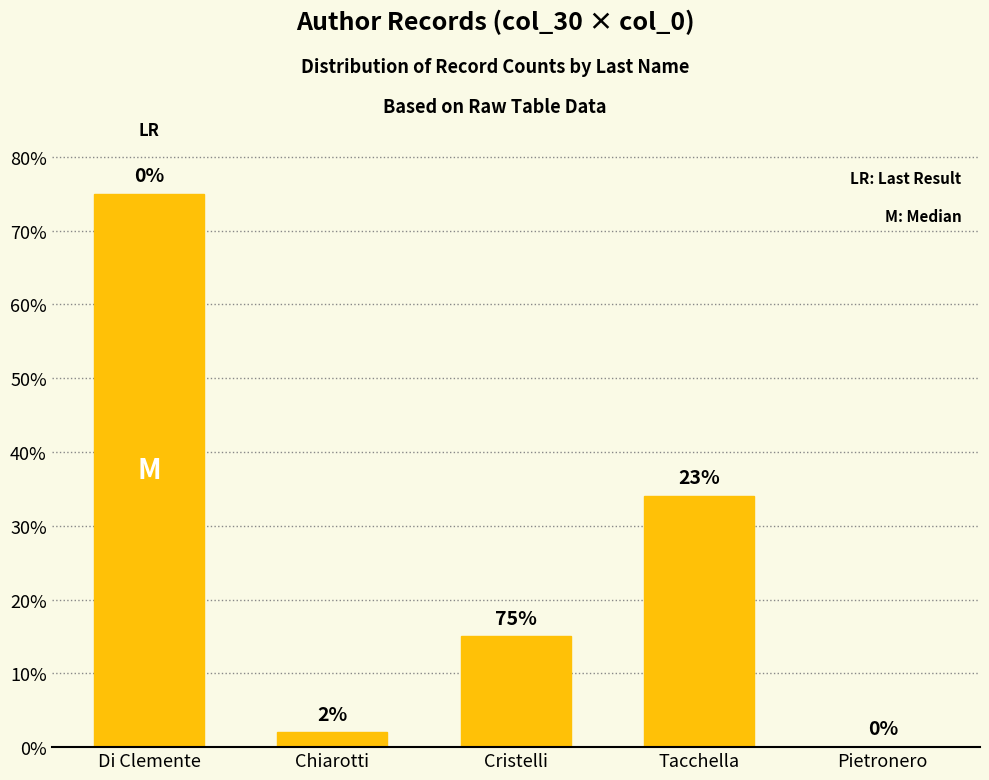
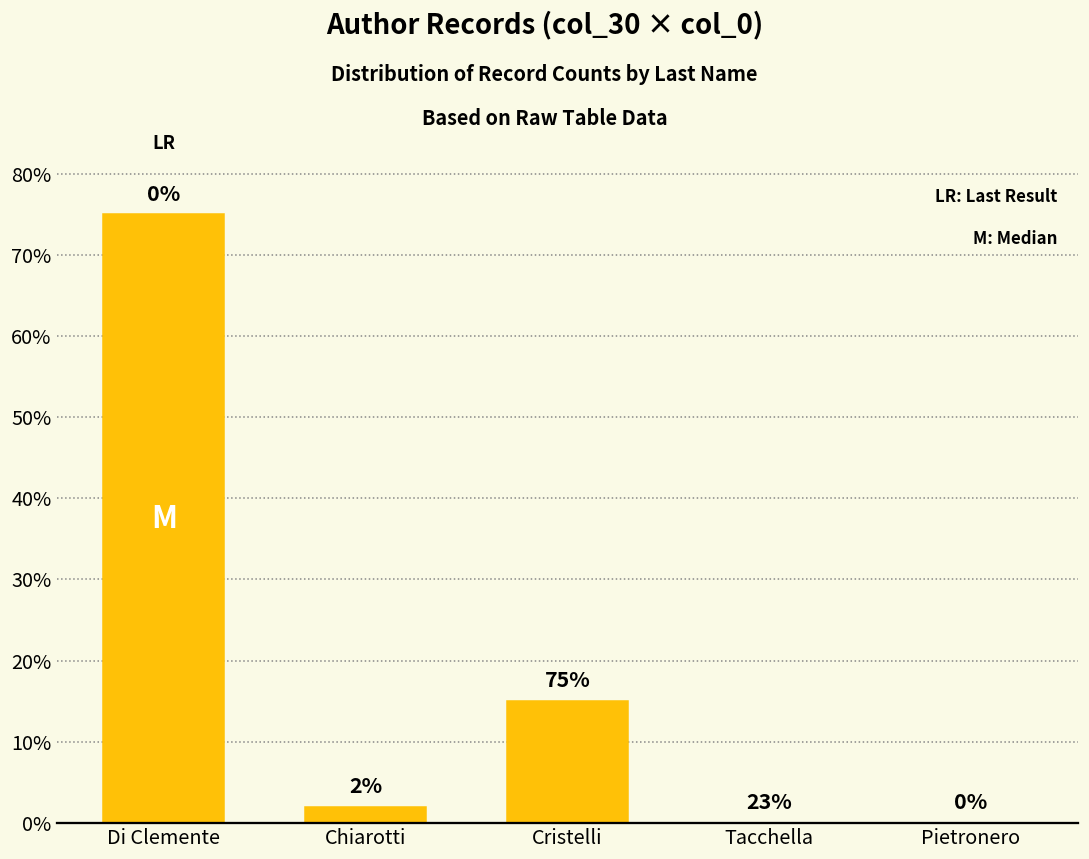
Tacchella: 34% -> 0%
